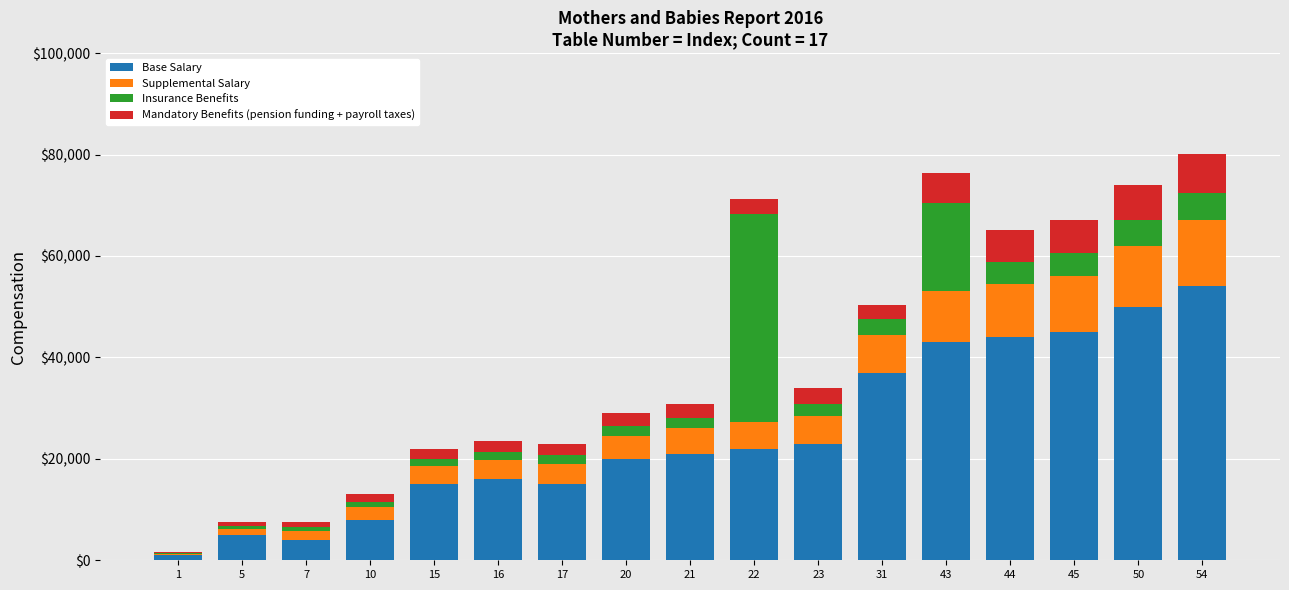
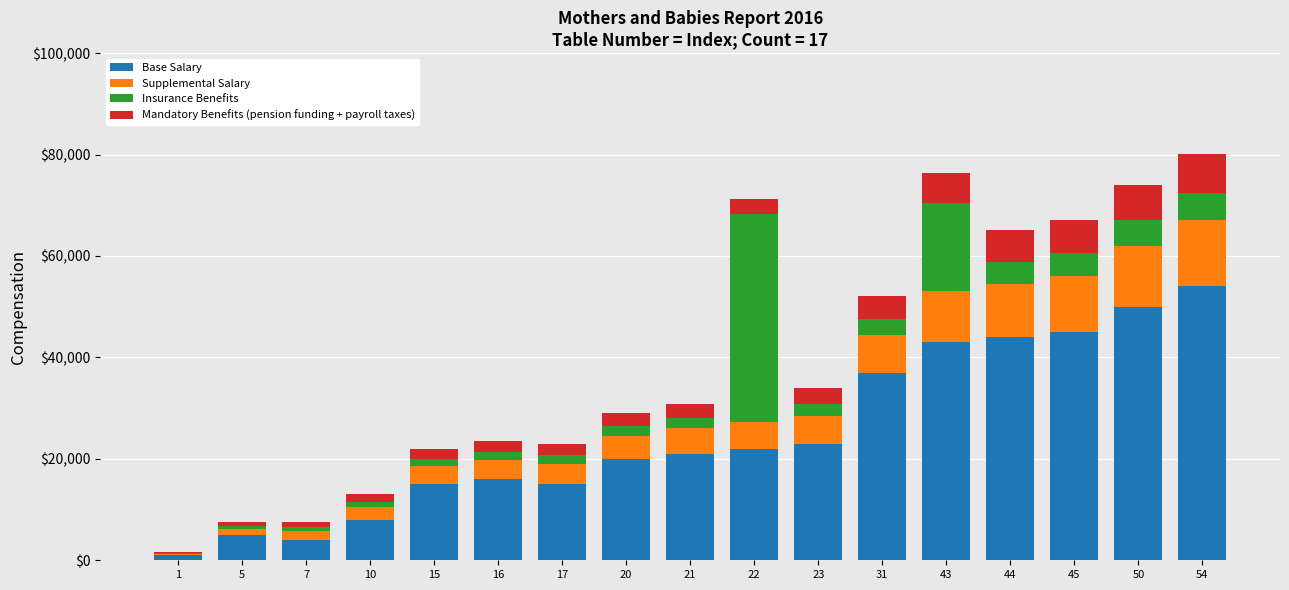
Mandatory Benefits (pension funding + payroll taxes), 31: $3,000 -> $5,000
